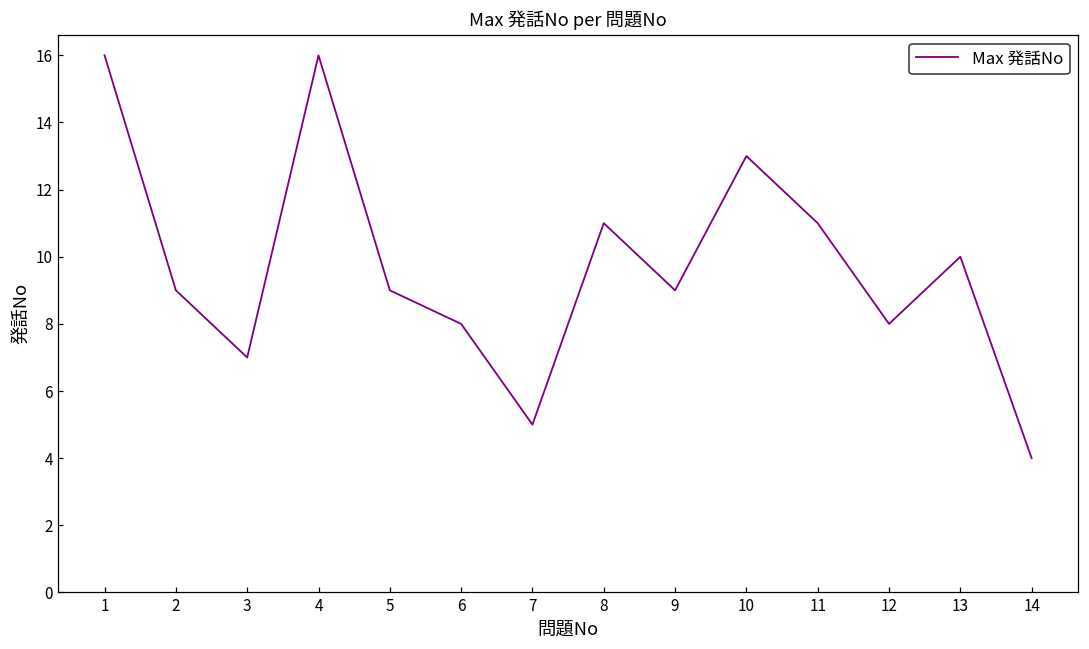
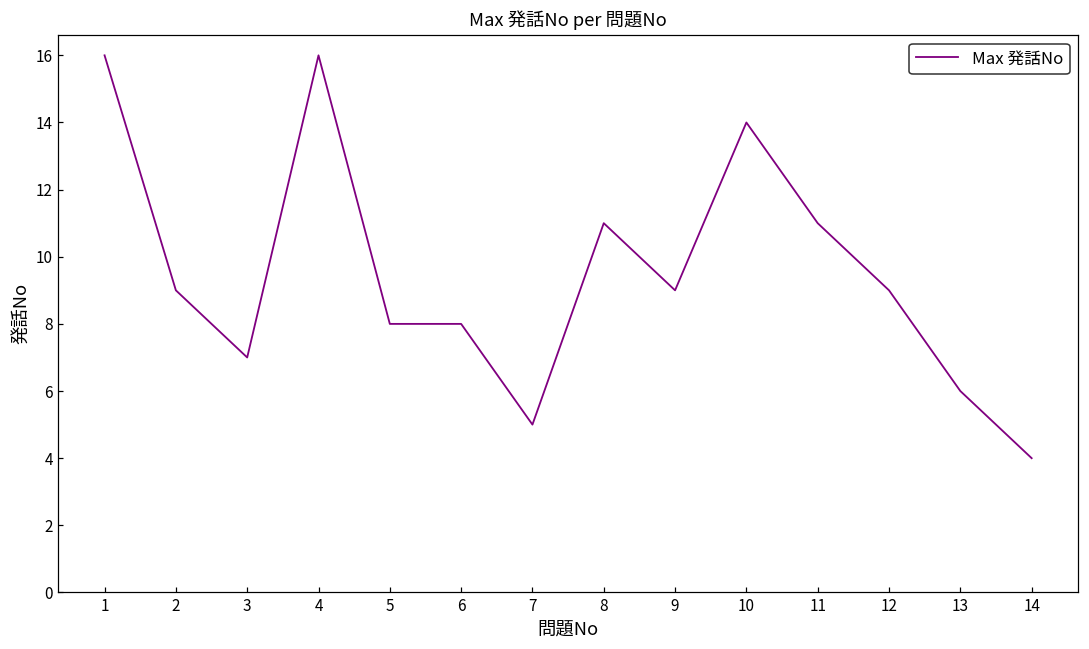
5: 9 -> 8
10: 13 -> 14
12: 8 -> 9
13: 10 -> 6
